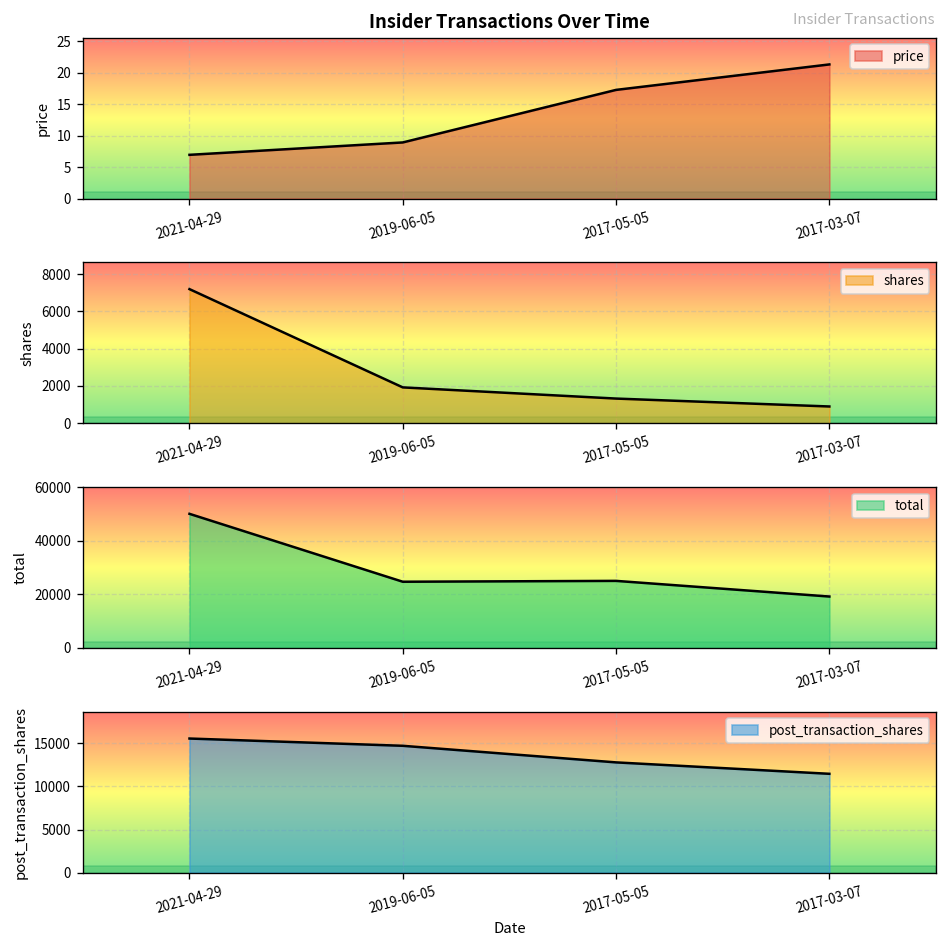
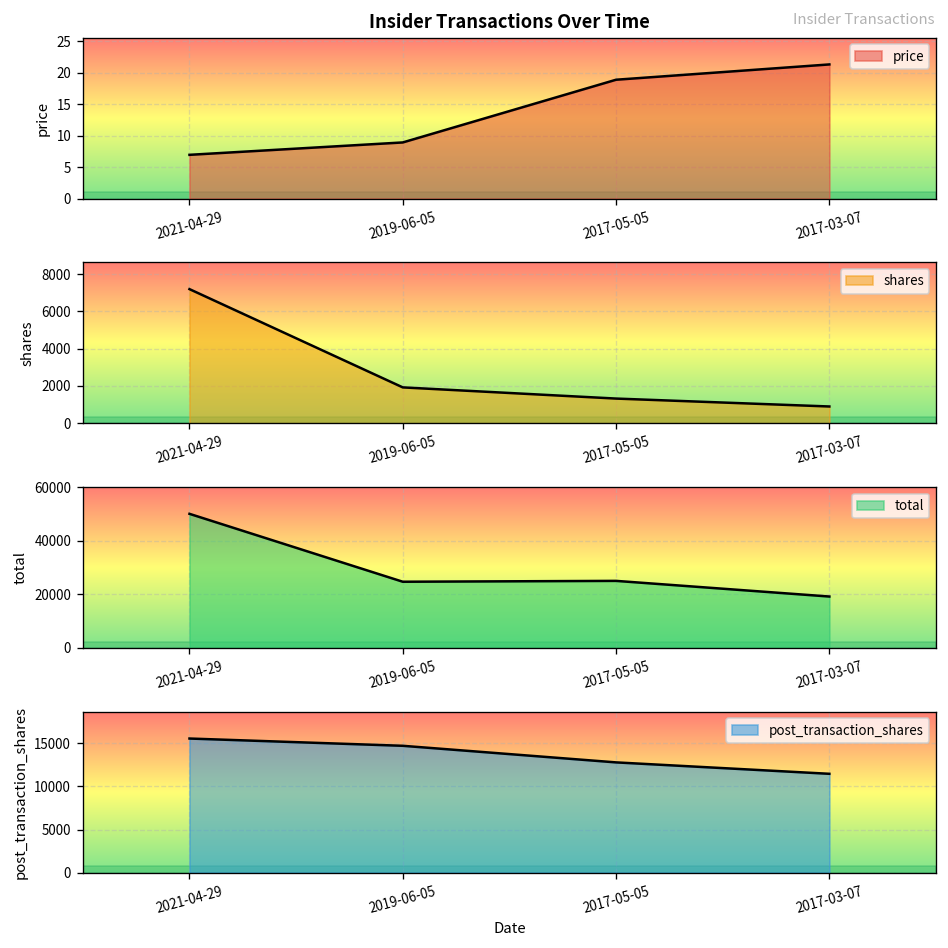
Insider Transactions Over Time, 2017-05-05: 17 -> 19
